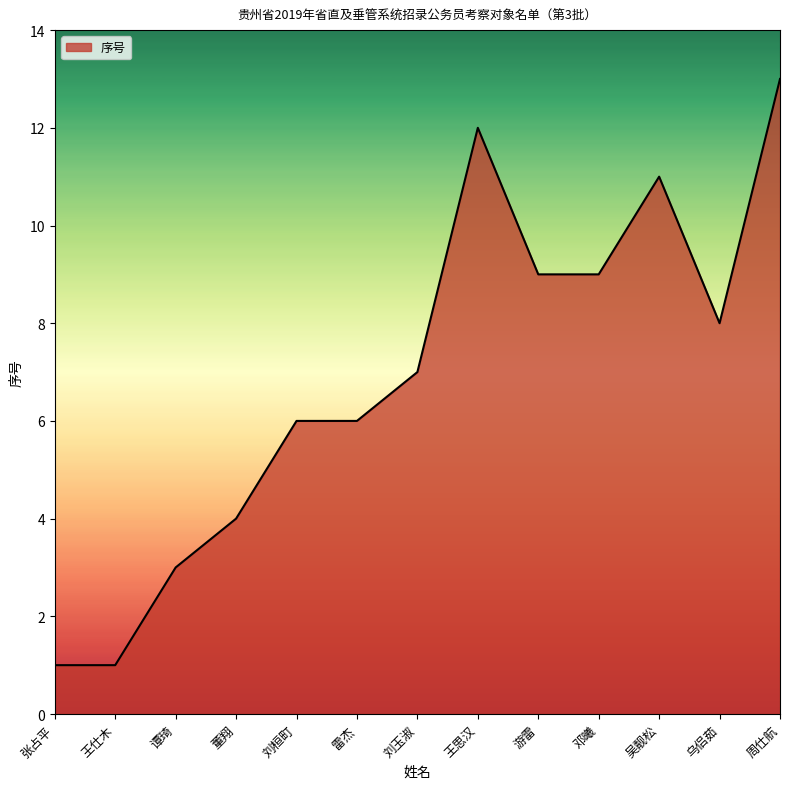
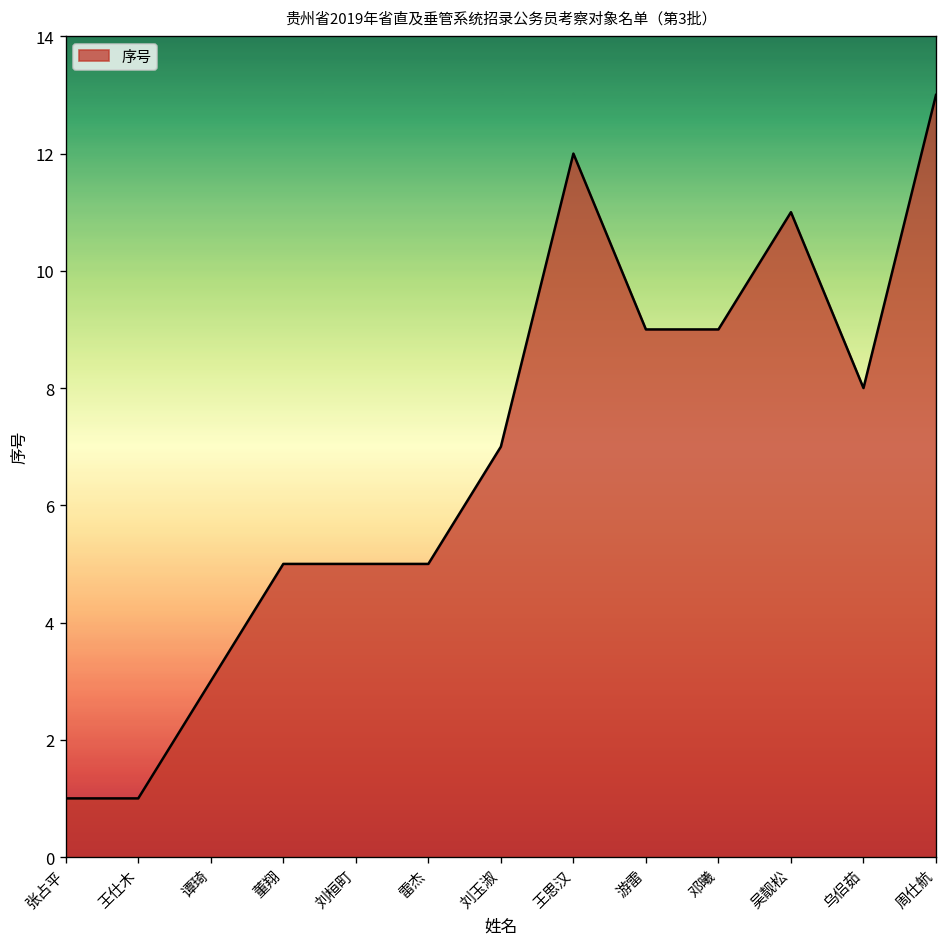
董翔: 4 -> 5
刘桓町: 6 -> 5
雷杰: 6 -> 5
